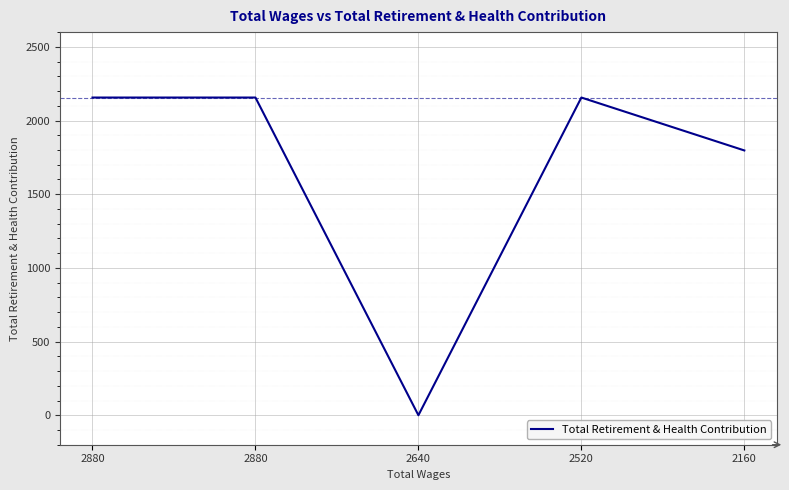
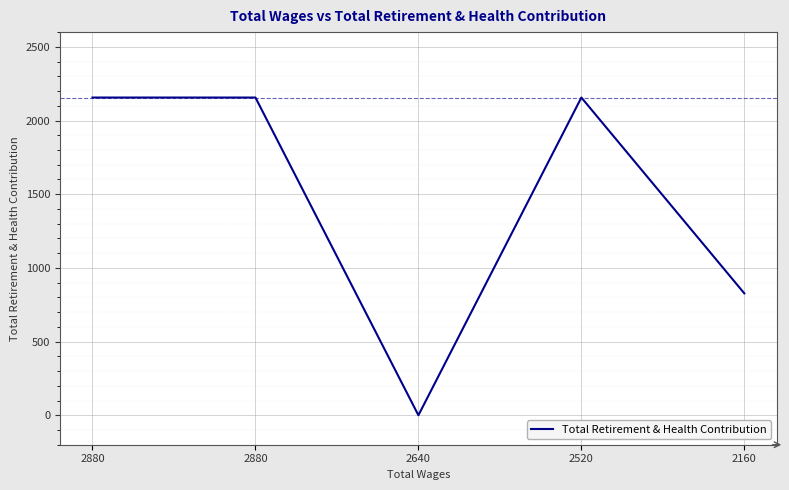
2160: 1800 -> 830
